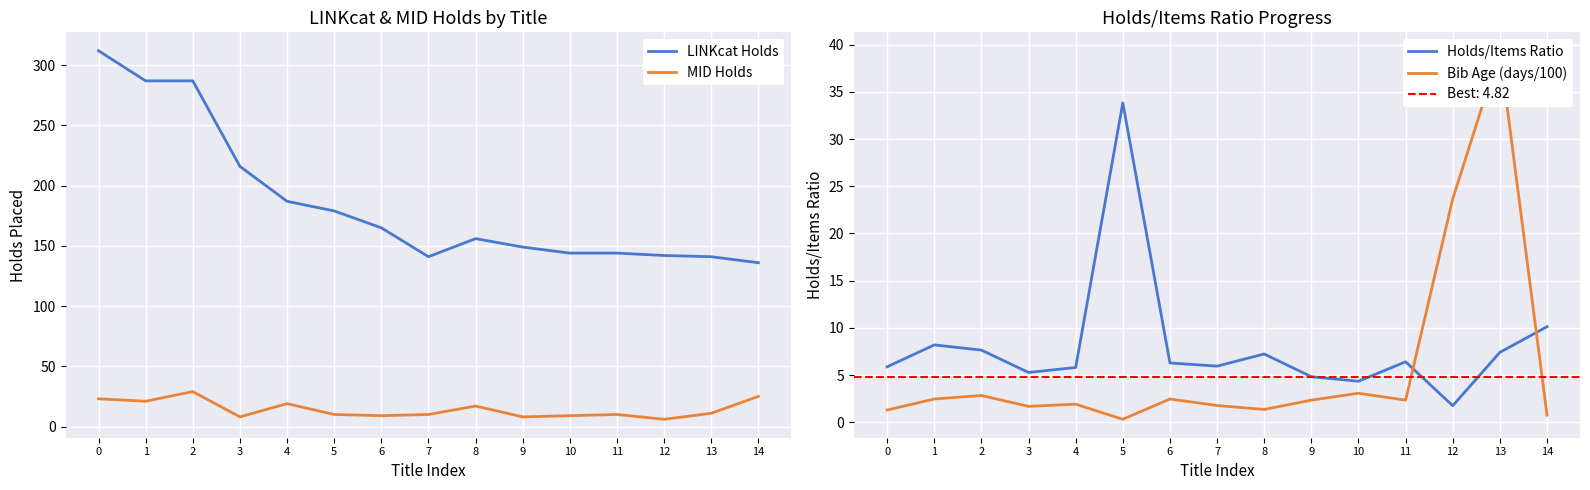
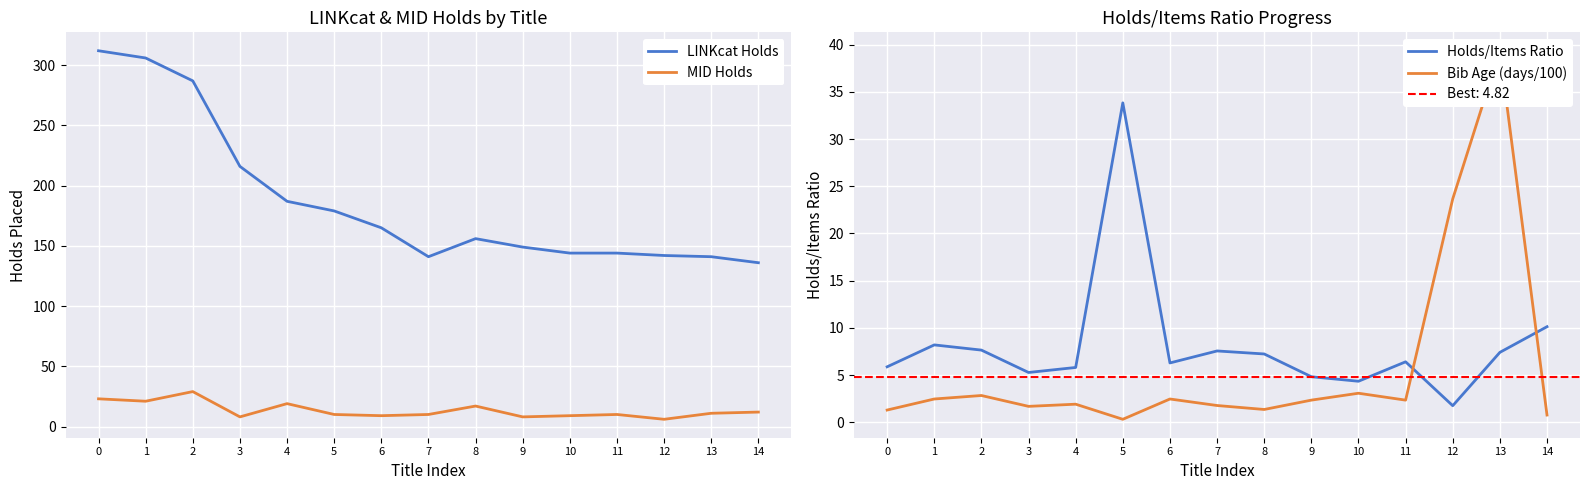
LINKcat & MID Holds by Title, LINKcat Holds, 1: 287 -> 306
LINKcat & MID Holds by Title, MID Holds, 14: 25 -> 12
Holds/Items Ratio Progress, Holds/Items Ratio, 7: 6 -> 8
